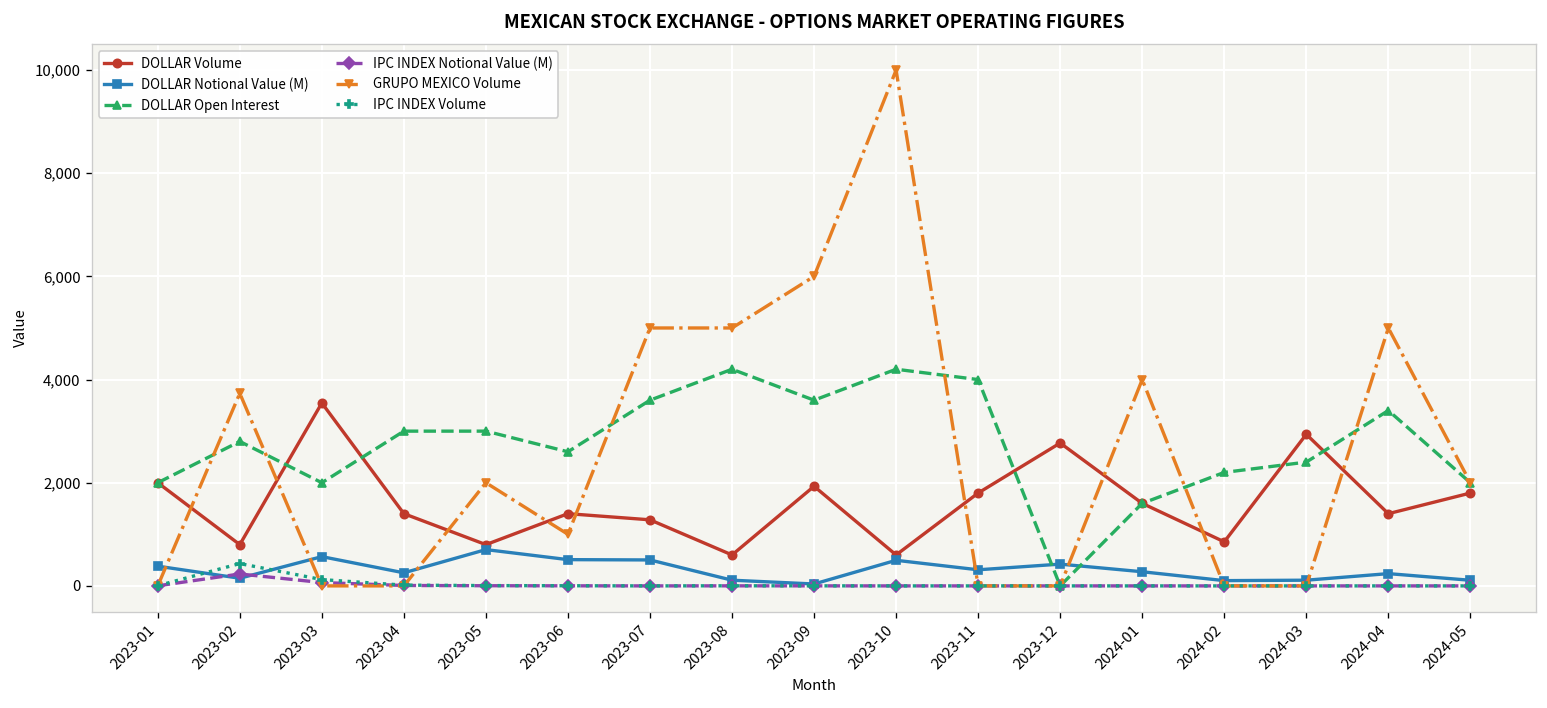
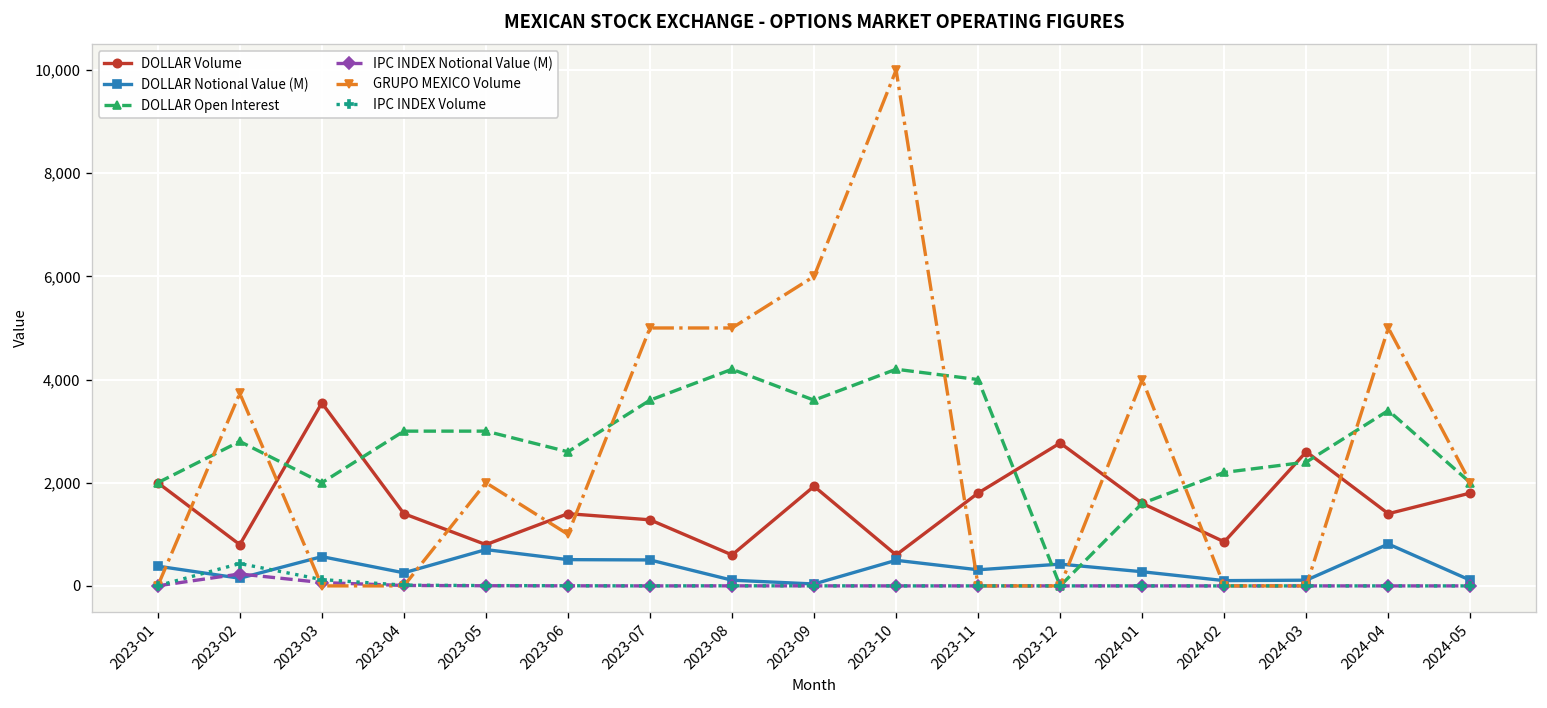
DOLLAR Volume, 2024-03: 2,900 -> 2,600
DOLLAR Notional Value (M), 2024-04: 200 -> 800
